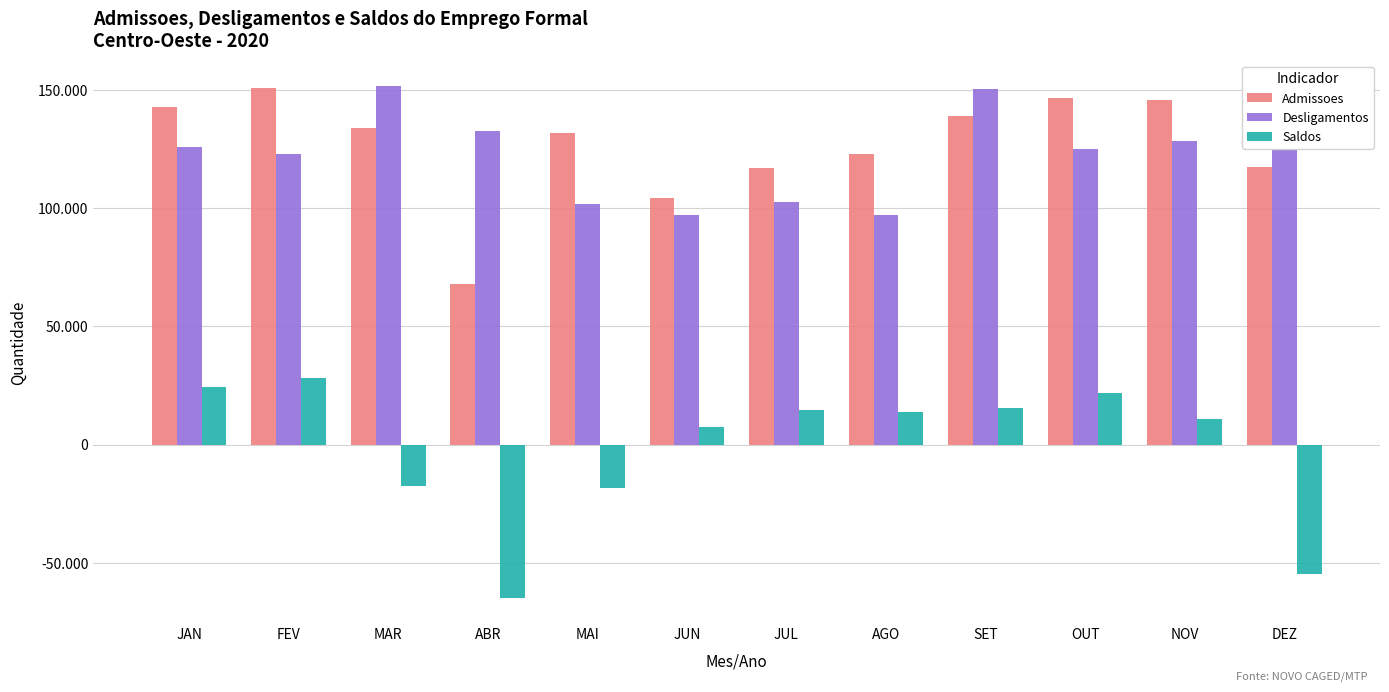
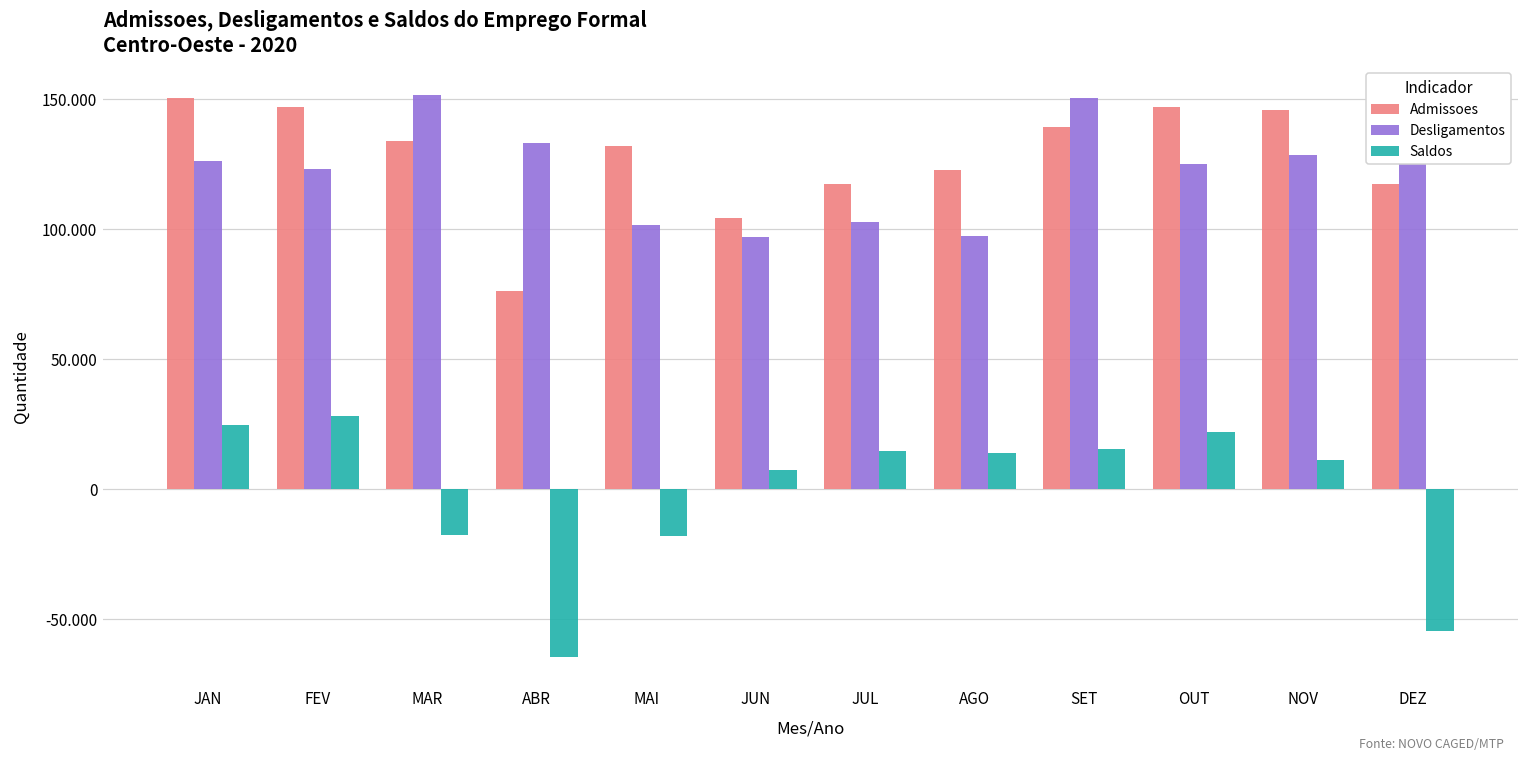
Admissoes, JAN: 143 -> 150
Admissoes, FEV: 151 -> 147
Admissoes, ABR: 68 -> 76
